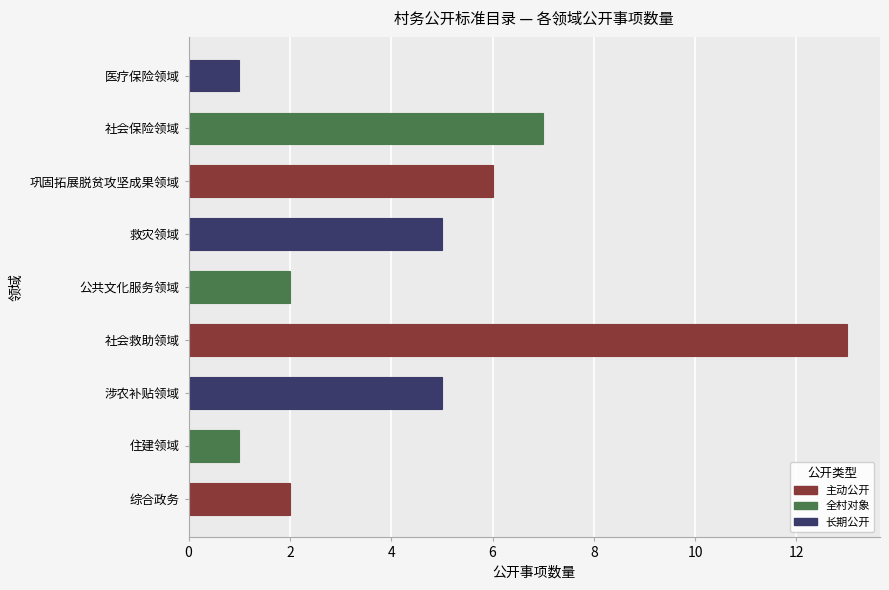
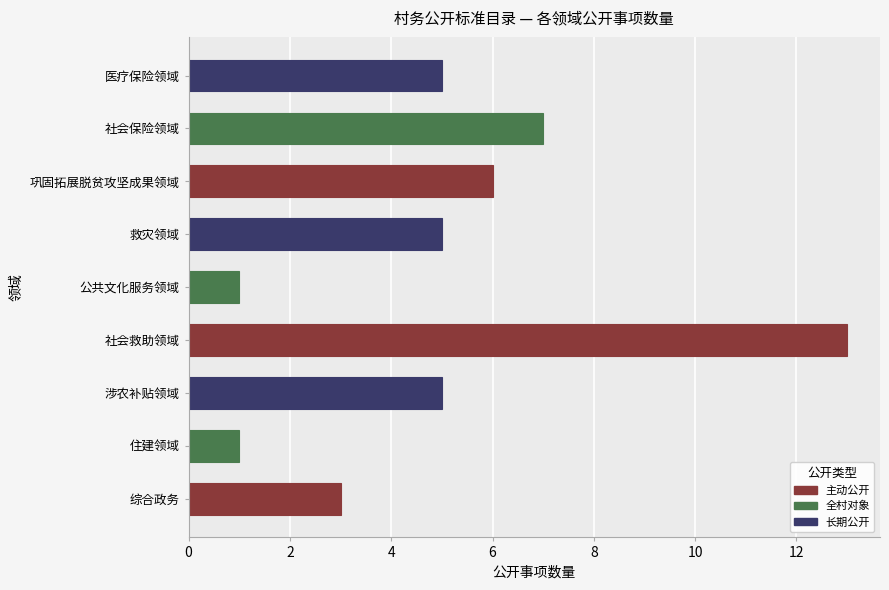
医疗保险领域: 1 -> 5
公共文化服务领域: 2 -> 1
综合政务: 2 -> 3
